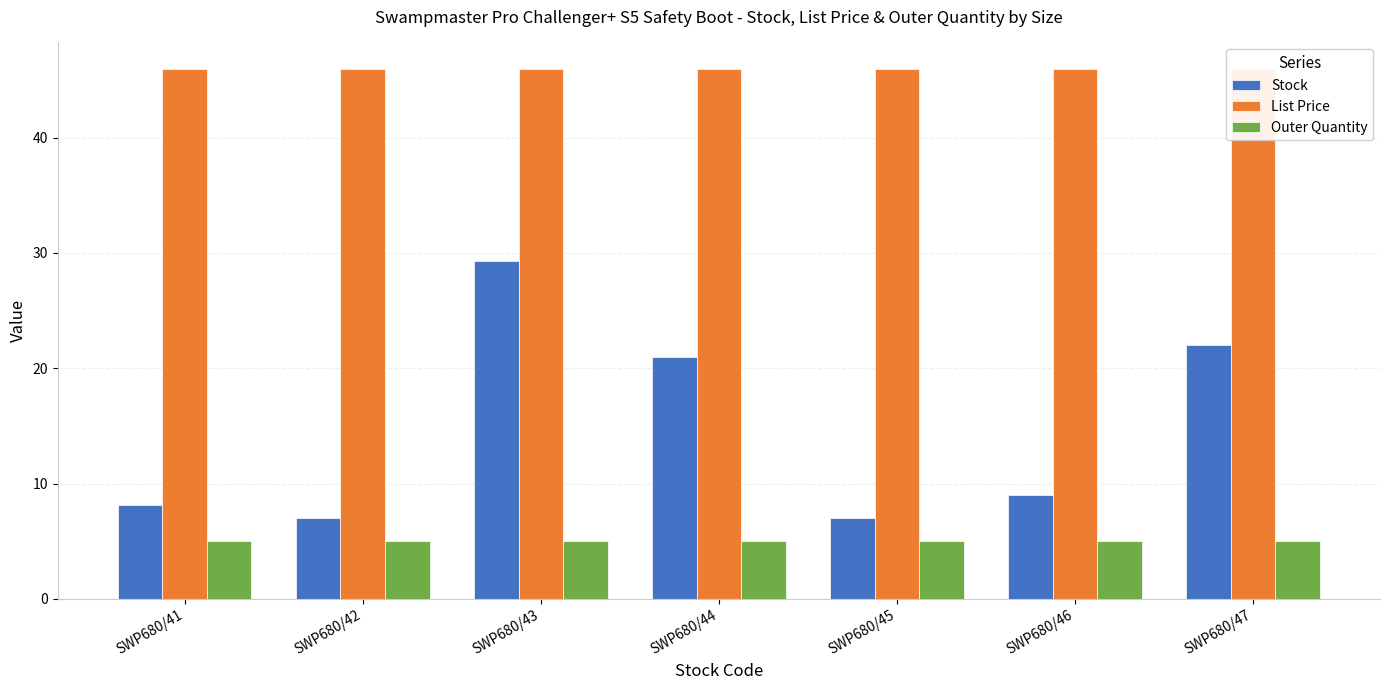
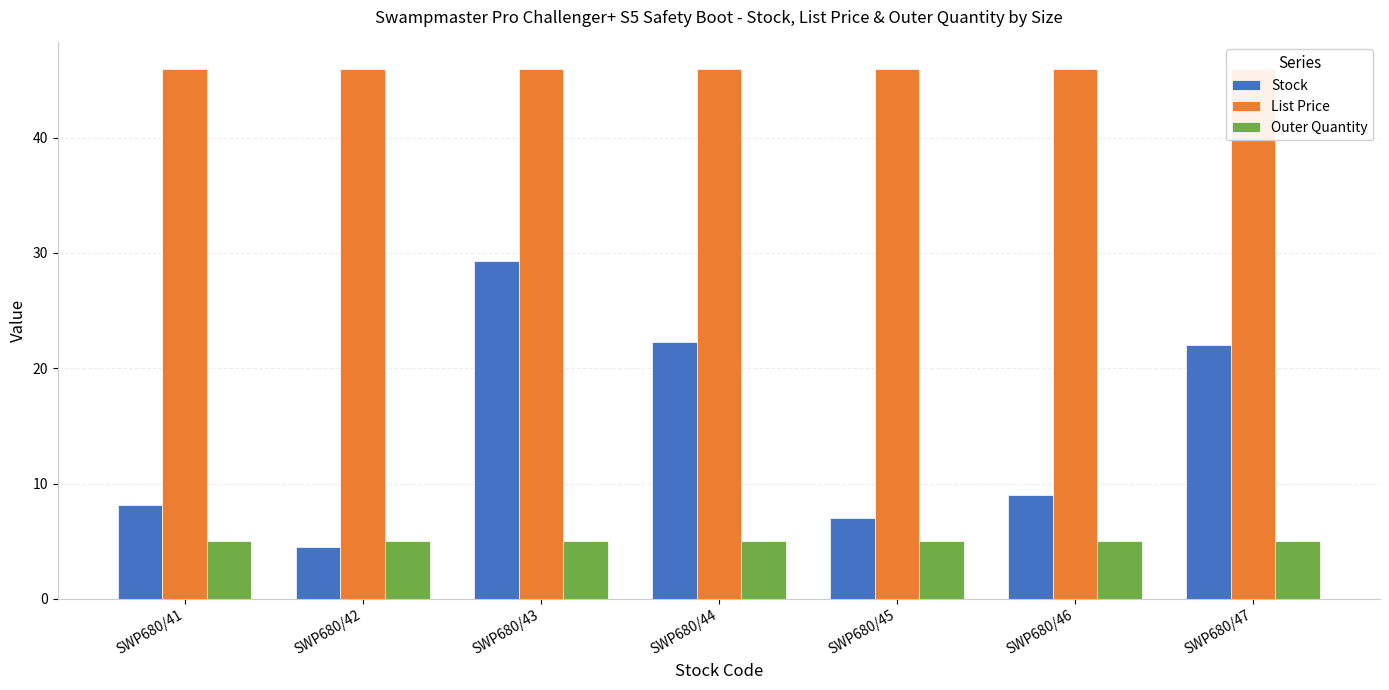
Stock, SWP680/42: 7.0 -> 4.5
Stock, SWP680/44: 21.0 -> 22.3
